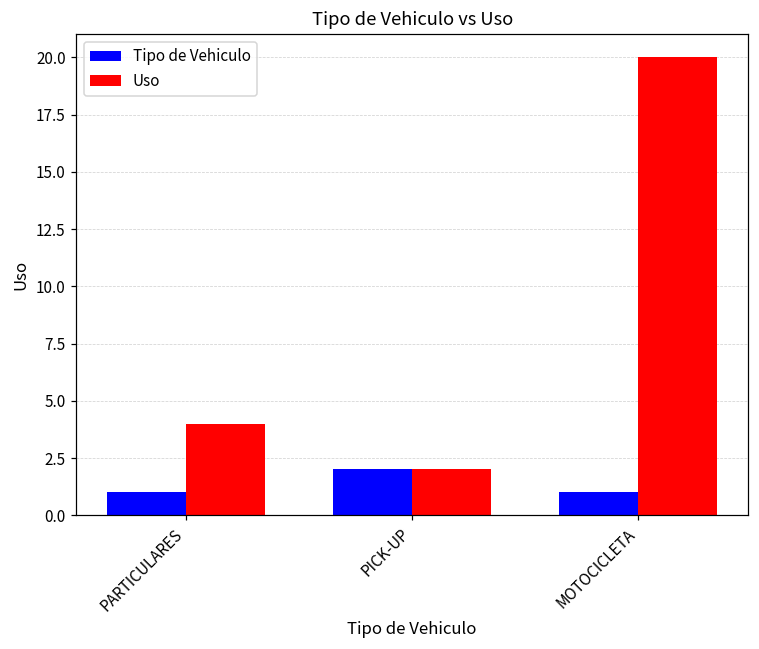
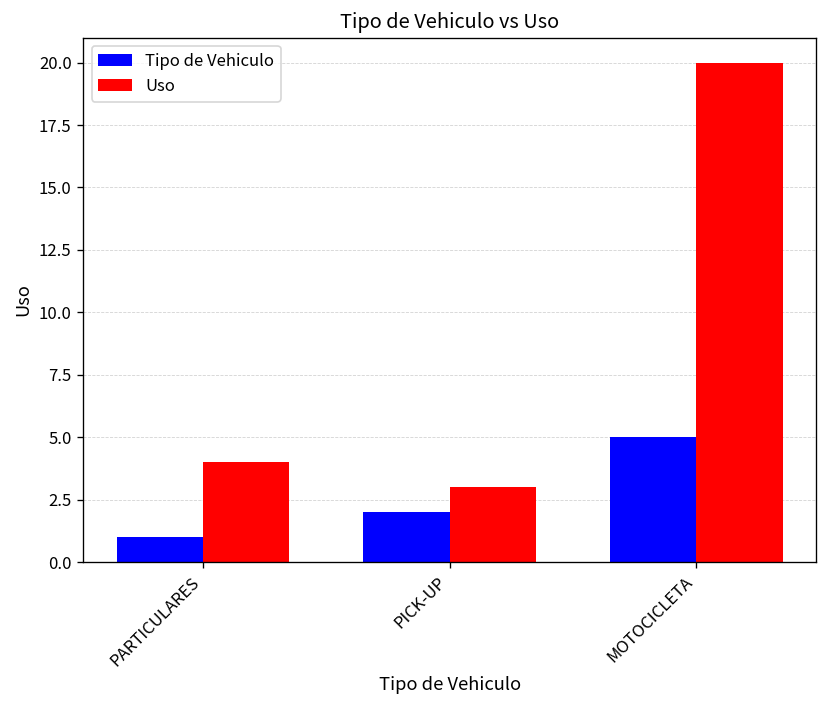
Uso, PICK-UP: 2 -> 3
Tipo de Vehiculo, MOTOCICLETA: 1 -> 5
